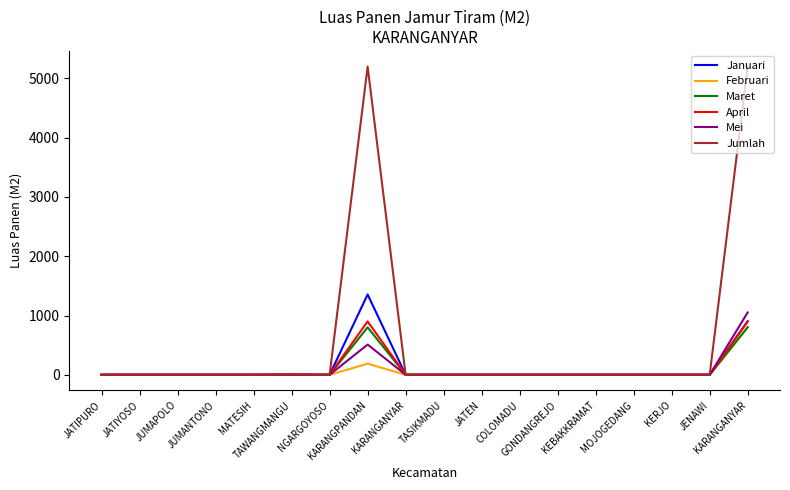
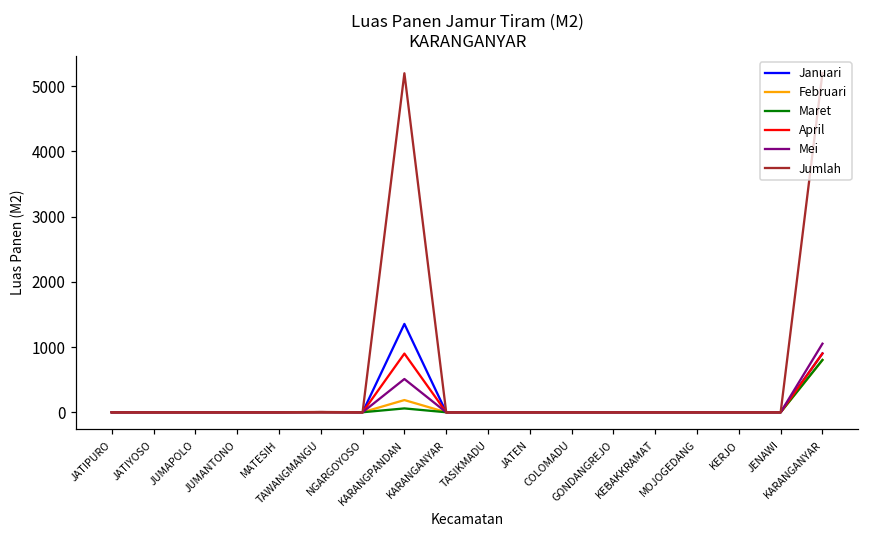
Maret, KARANGPANDAN: 800 -> 100
